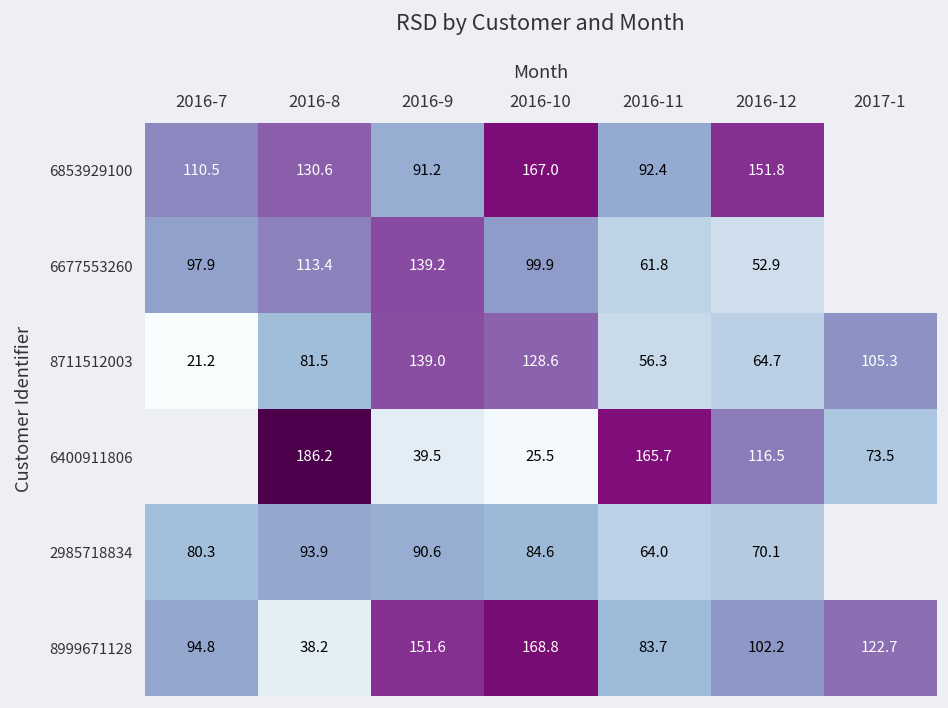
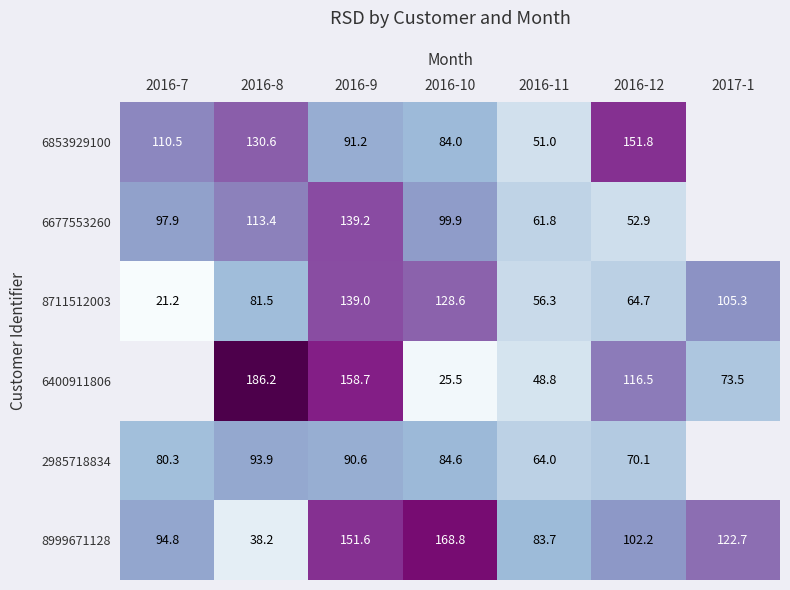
6853929100, 2016-10: 167.0 -> 84.0
6853929100, 2016-11: 92.4 -> 51.0
6400911806, 2016-9: 39.5 -> 158.7
6400911806, 2016-11: 165.7 -> 48.8
